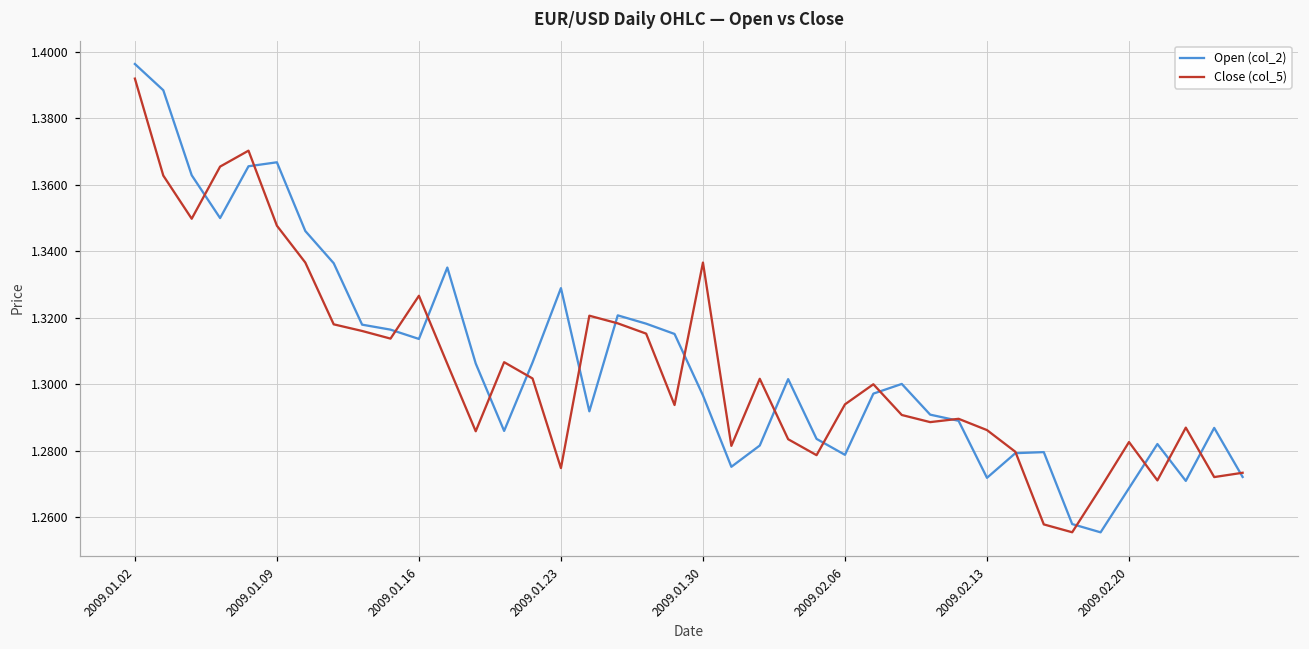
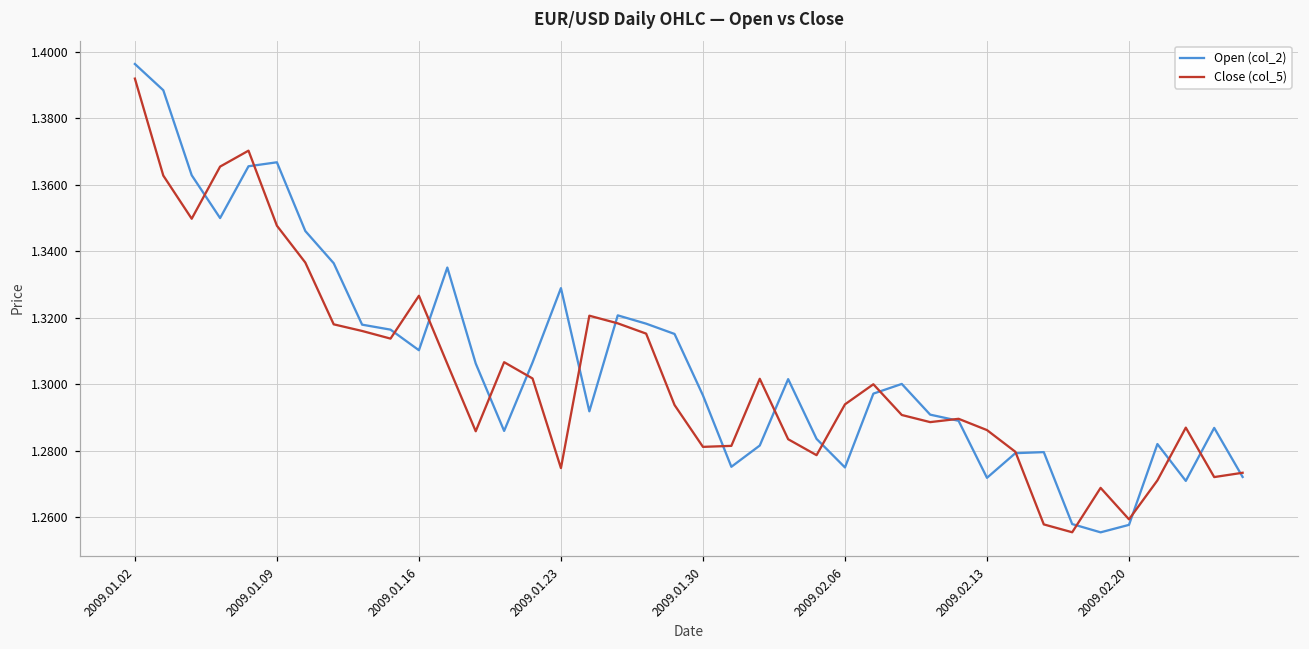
Open (col_2), 2009.01.16: 1.314 -> 1.310
Close (col_5), 2009.01.30: 1.337 -> 1.281
Open (col_2), 2009.02.06: 1.279 -> 1.275
Open (col_2), 2009.02.20: 1.269 -> 1.258
Close (col_5), 2009.02.20: 1.283 -> 1.259
